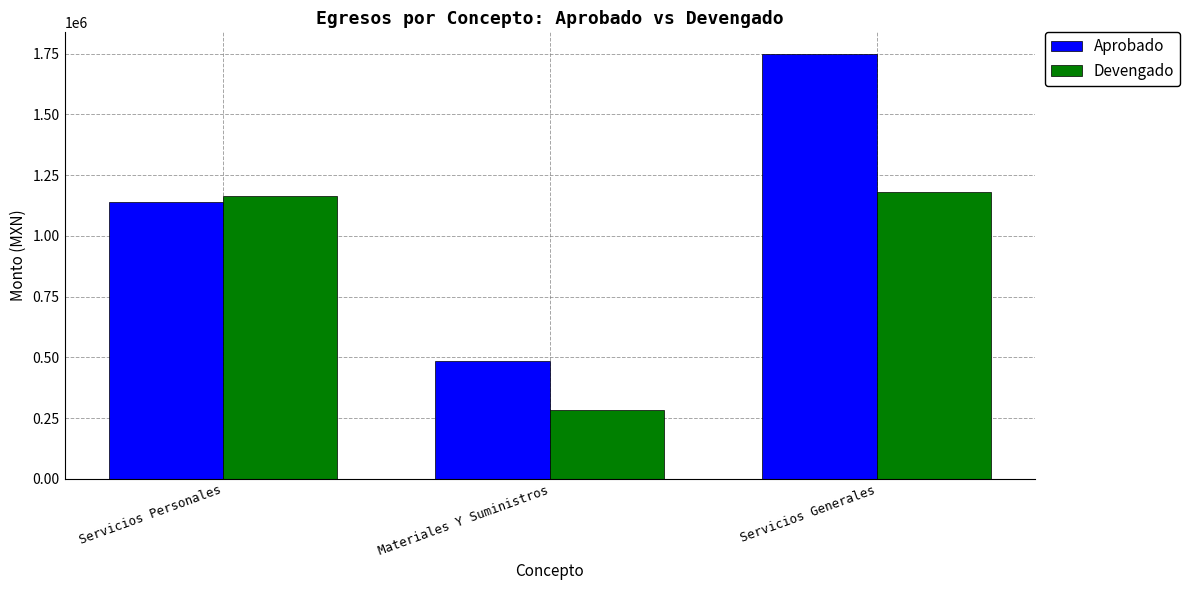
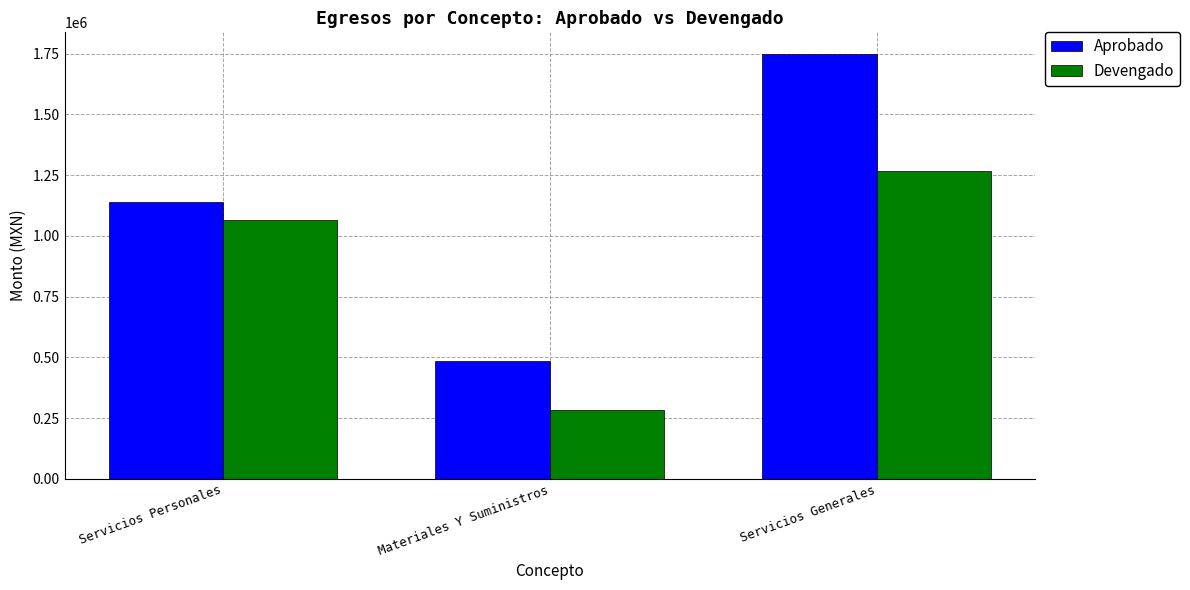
Devengado, Servicios Personales: 1160000 -> 1060000
Devengado, Servicios Generales: 1180000 -> 1270000
